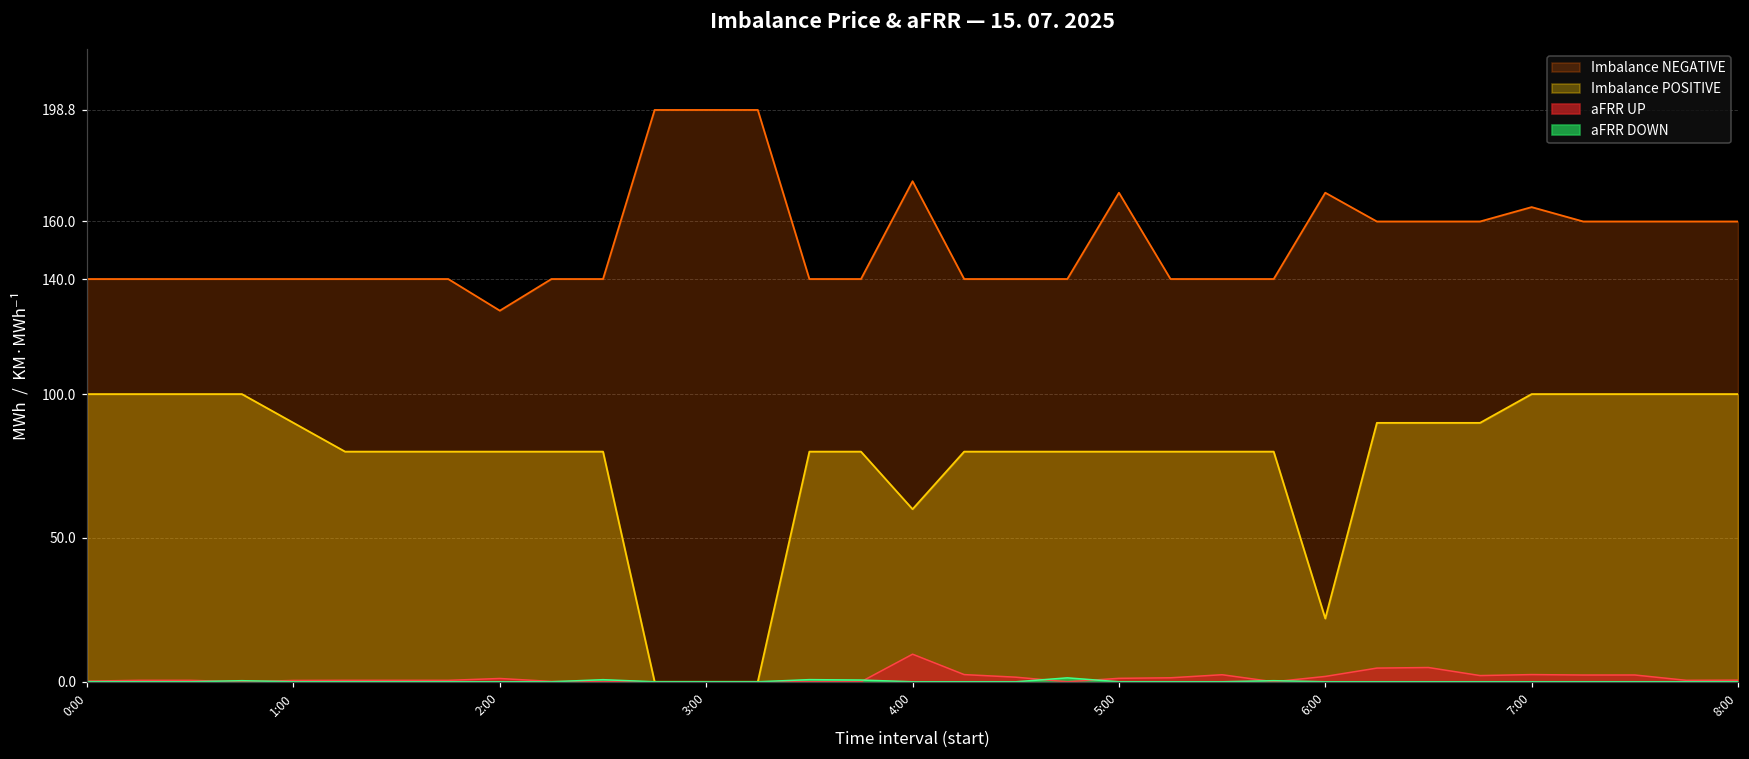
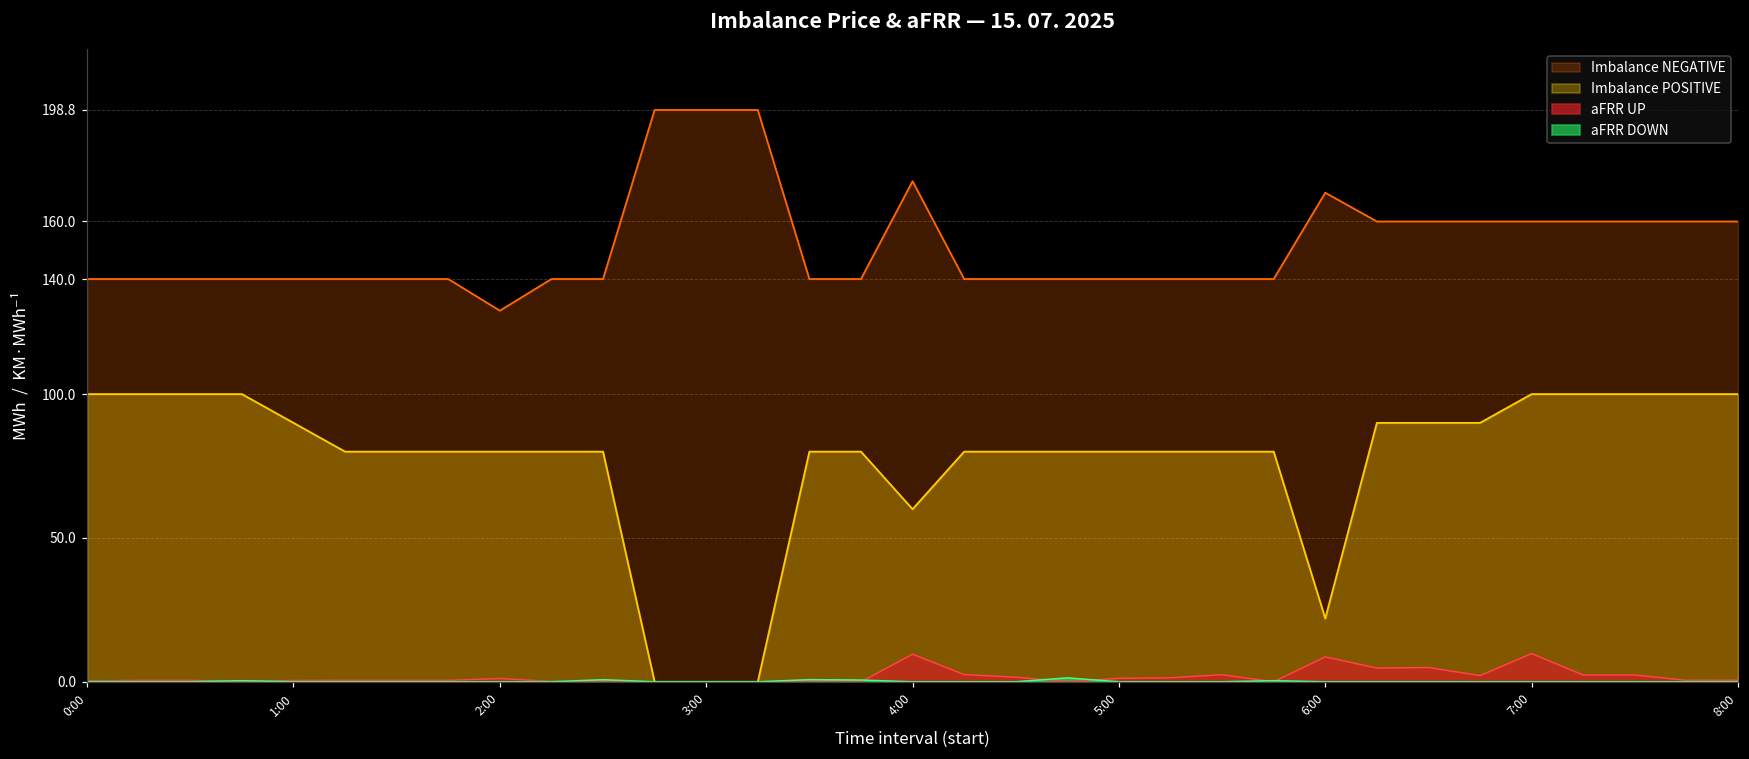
Imbalance NEGATIVE, 5:00: 170 -> 140
aFRR UP, 6:00: 2 -> 9
Imbalance NEGATIVE, 7:00: 165 -> 160
aFRR UP, 7:00: 3 -> 10
